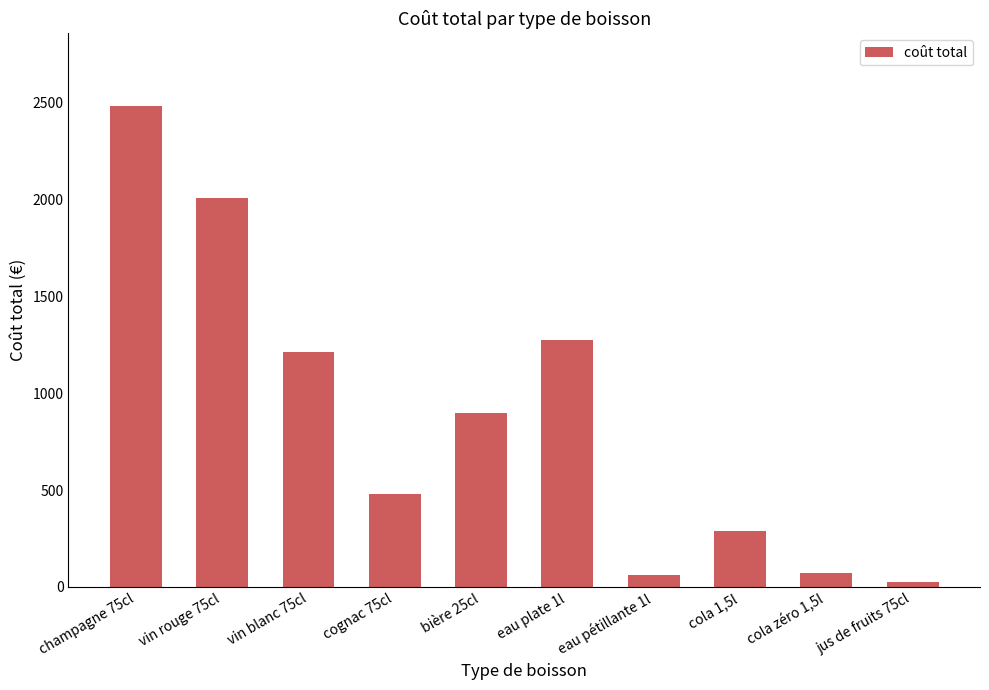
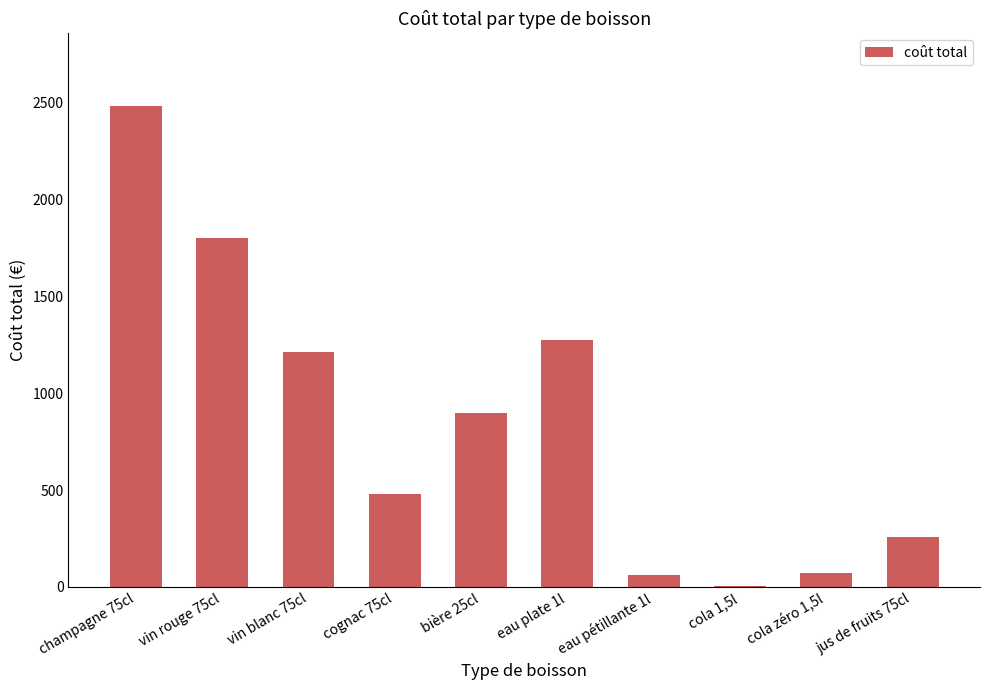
vin rouge 75cl: 2010 -> 1800
cola 1,5l: 290 -> 10
jus de fruits 75cl: 20 -> 260
